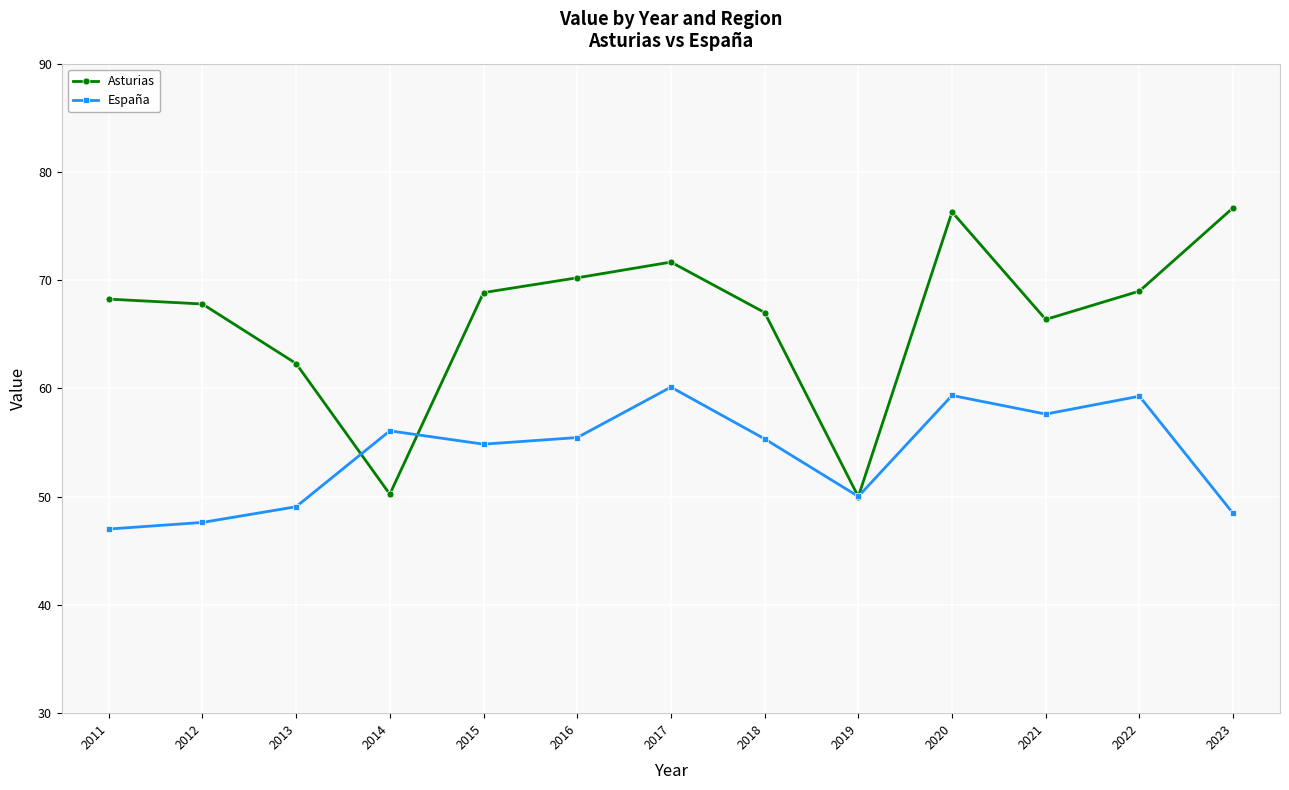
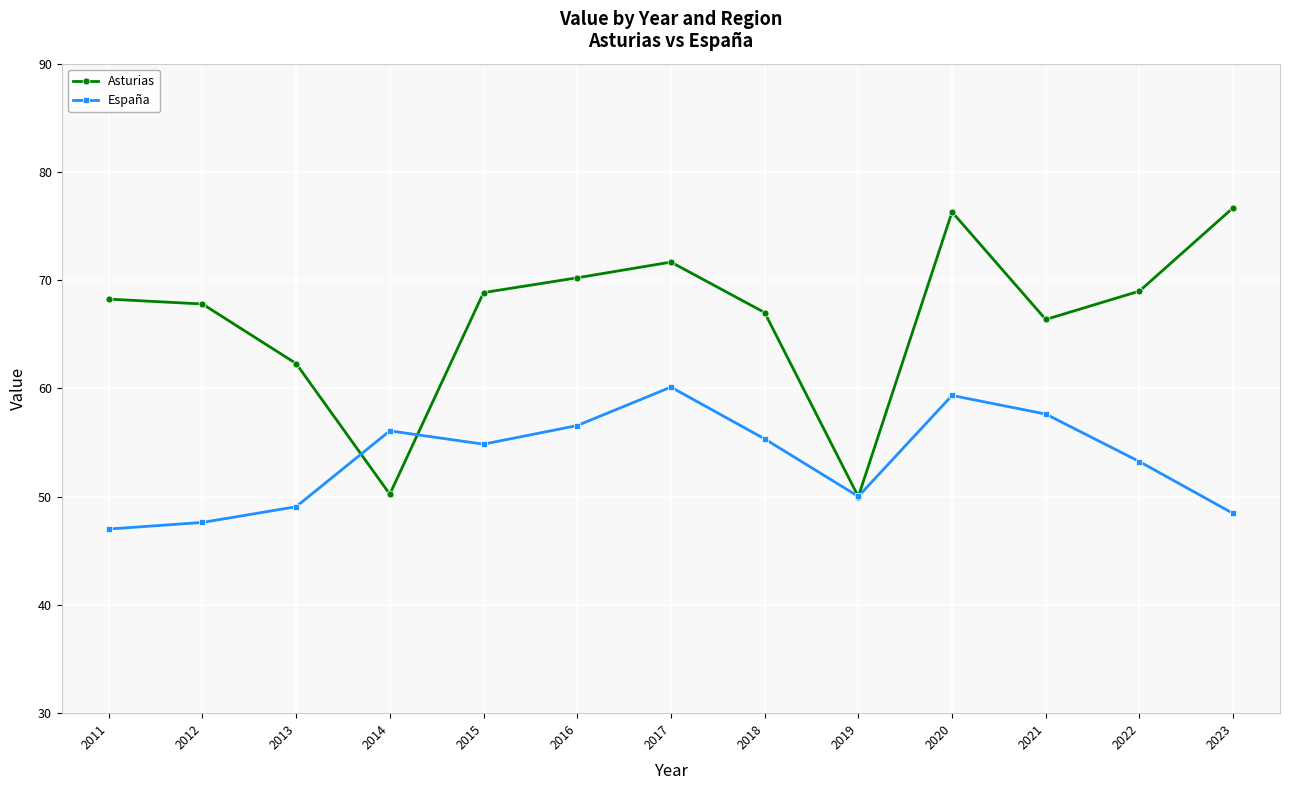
España, 2016: 55.5 -> 56.6
España, 2022: 59.3 -> 53.2
